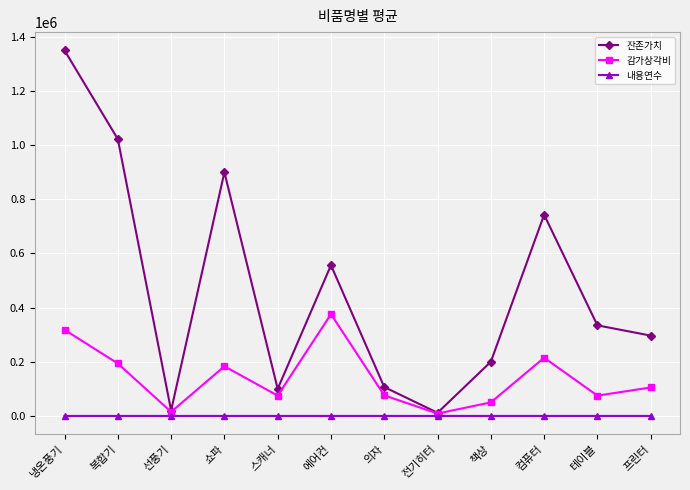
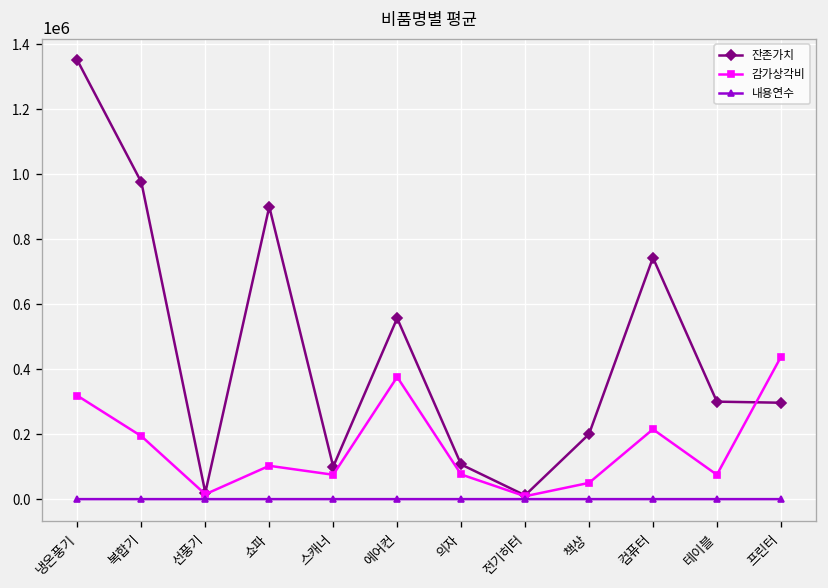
잔존가치, 복합기: 1020000 -> 980000
감가상각비, 쇼파: 180000 -> 100000
잔존가치, 테이블: 330000 -> 300000
감가상각비, 프린터: 110000 -> 440000
